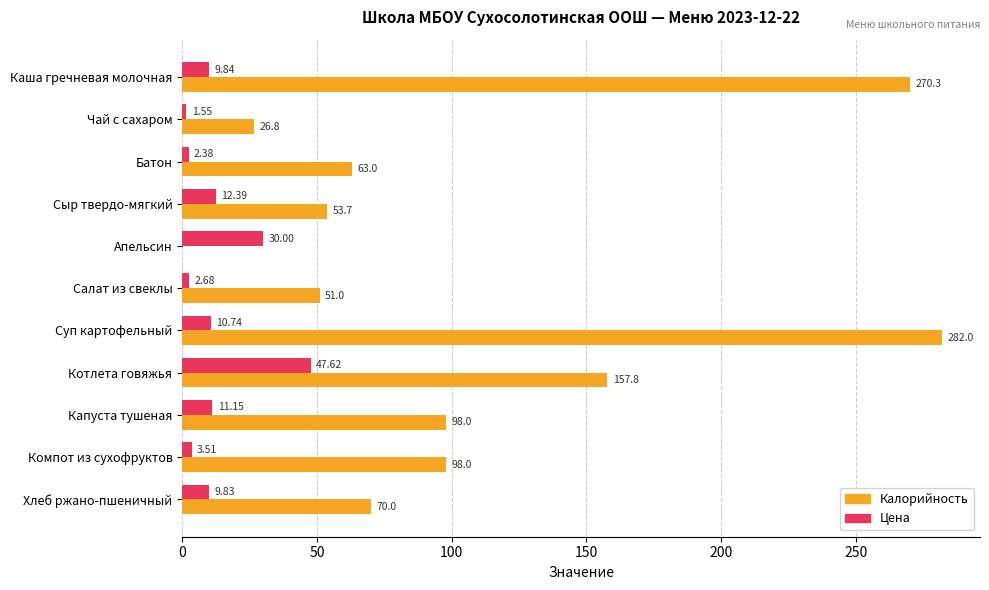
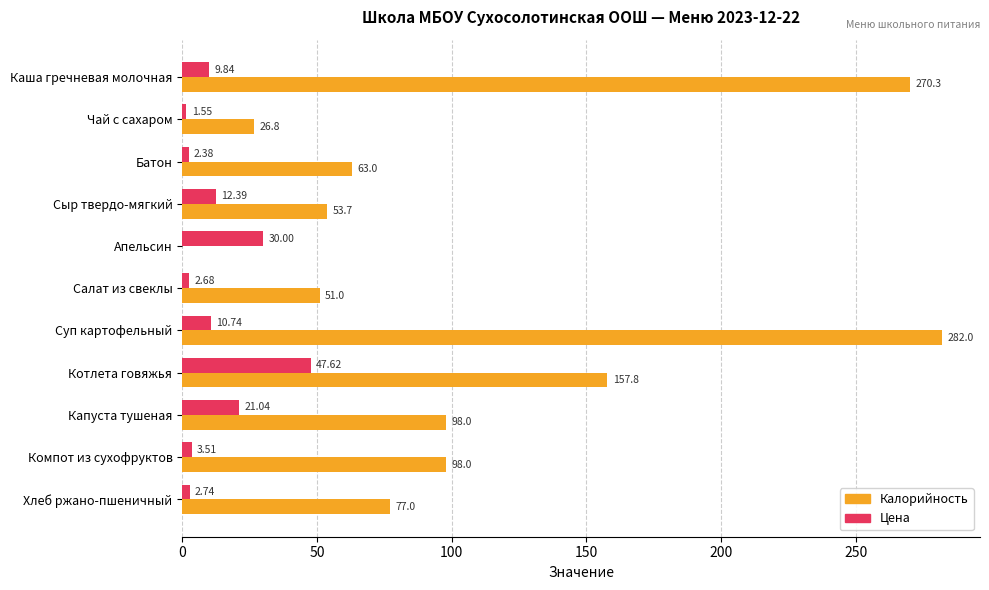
Цена, Капуста тушеная: 11.15 -> 21.04
Цена, Хлеб ржано-пшеничный: 9.83 -> 2.74
Калорийность, Хлеб ржано-пшеничный: 70.0 -> 77.0
